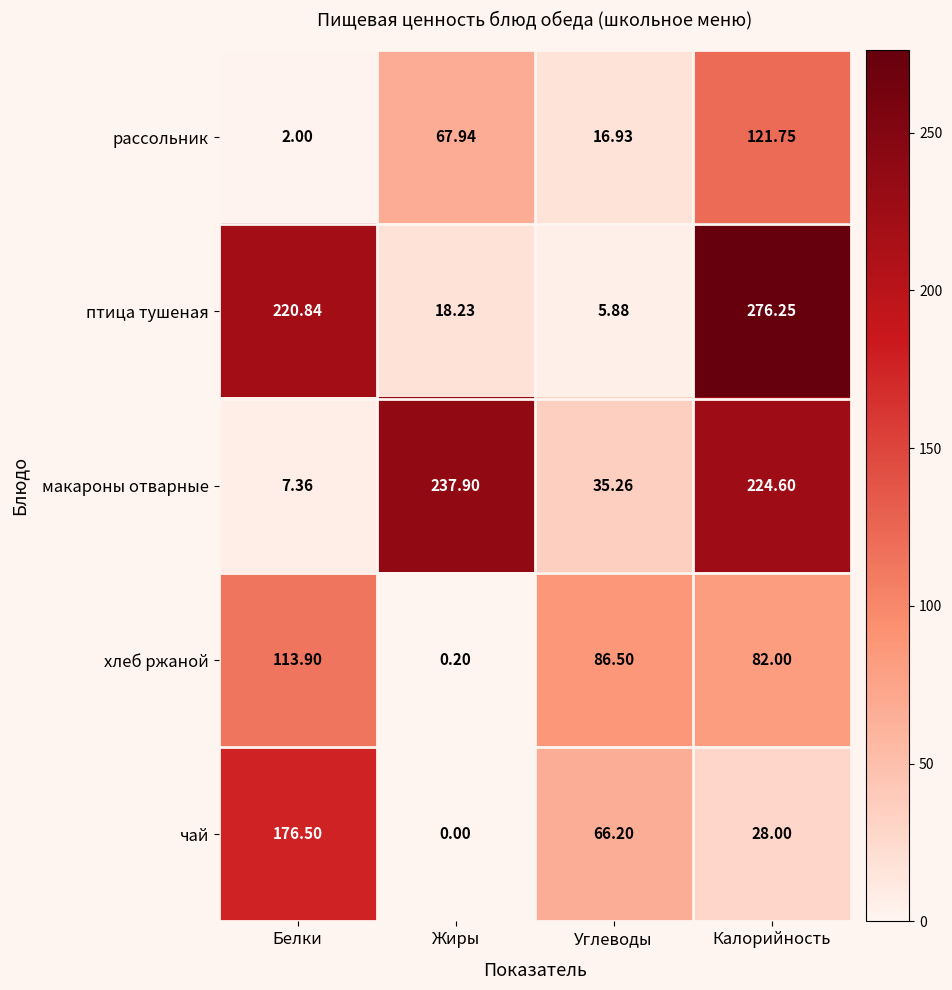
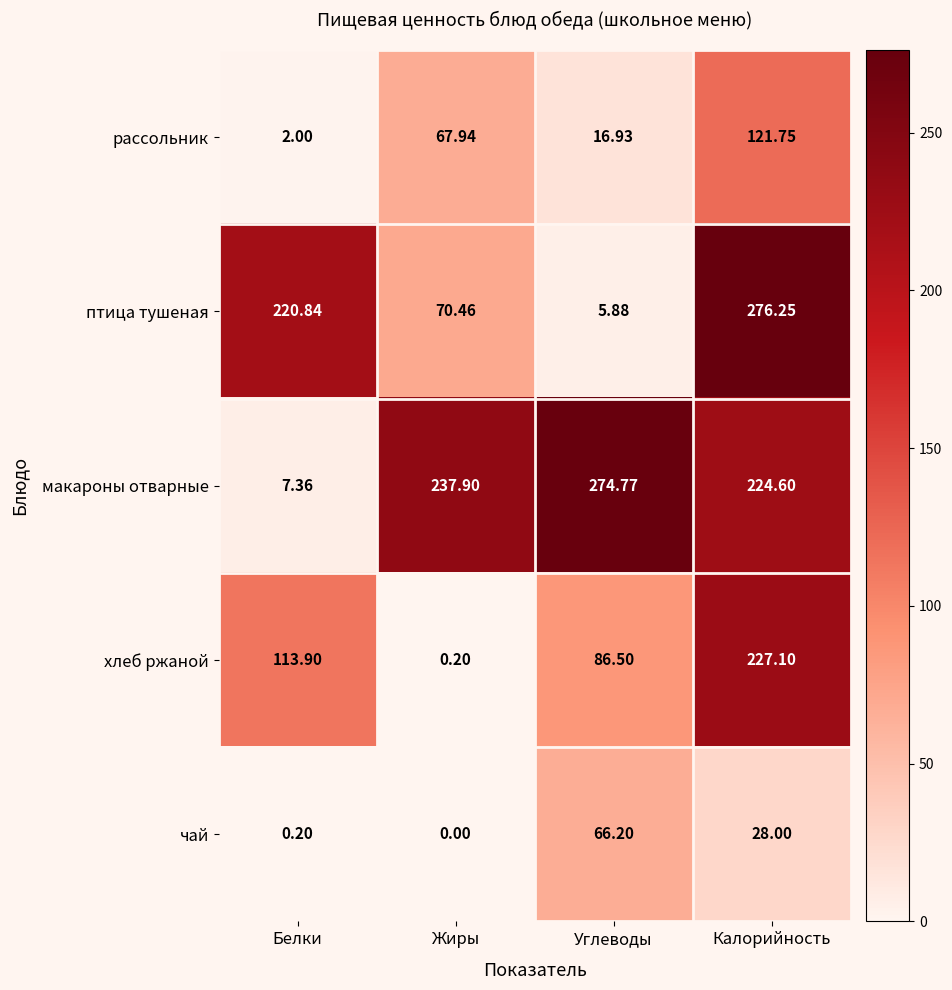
птица тушеная, Жиры: 18.23 -> 70.46
макароны отварные, Углеводы: 35.26 -> 274.77
хлеб ржаной, Калорийность: 82.00 -> 227.10
чай, Белки: 176.50 -> 0.20
